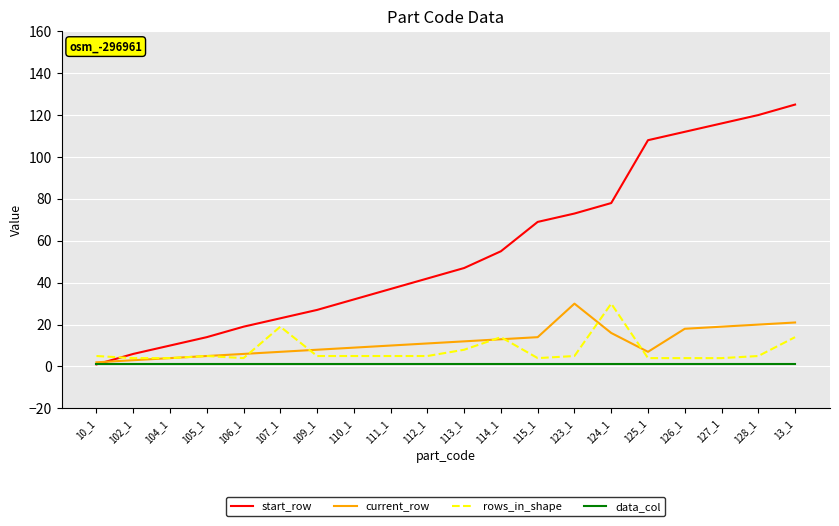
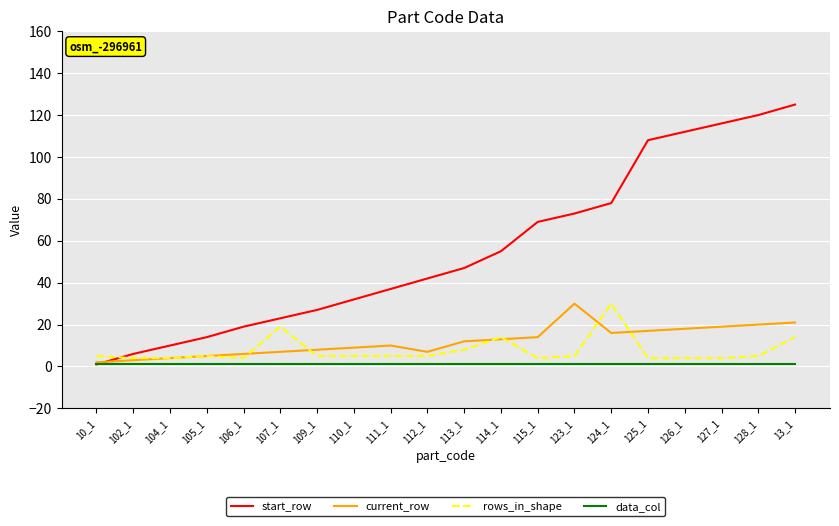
current_row, 112_1: 11 -> 7
current_row, 125_1: 7 -> 17
